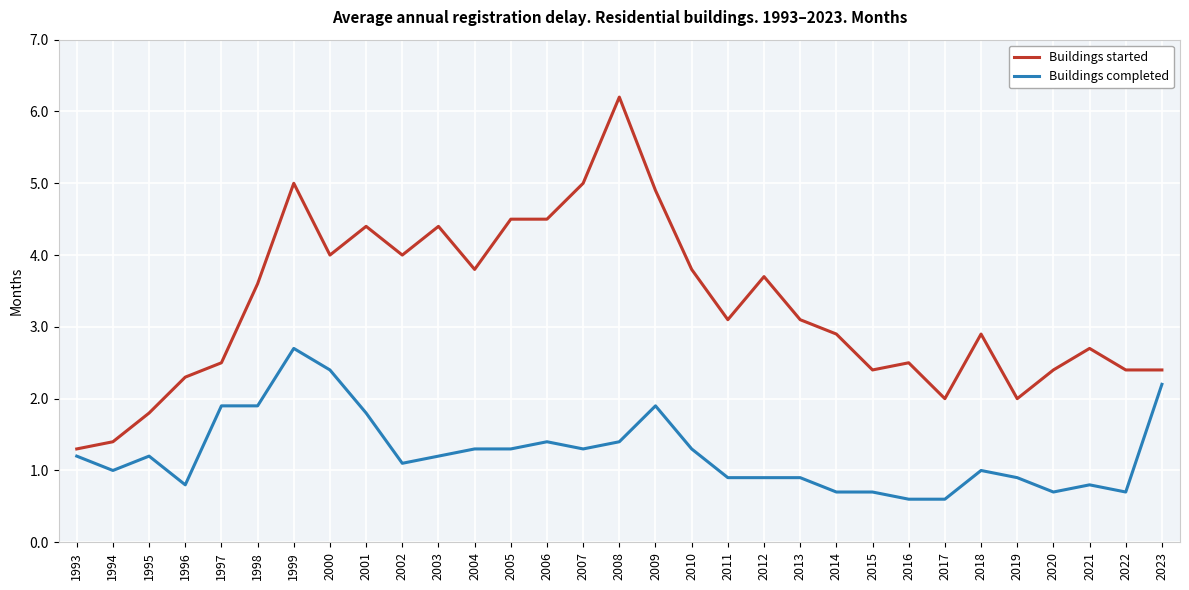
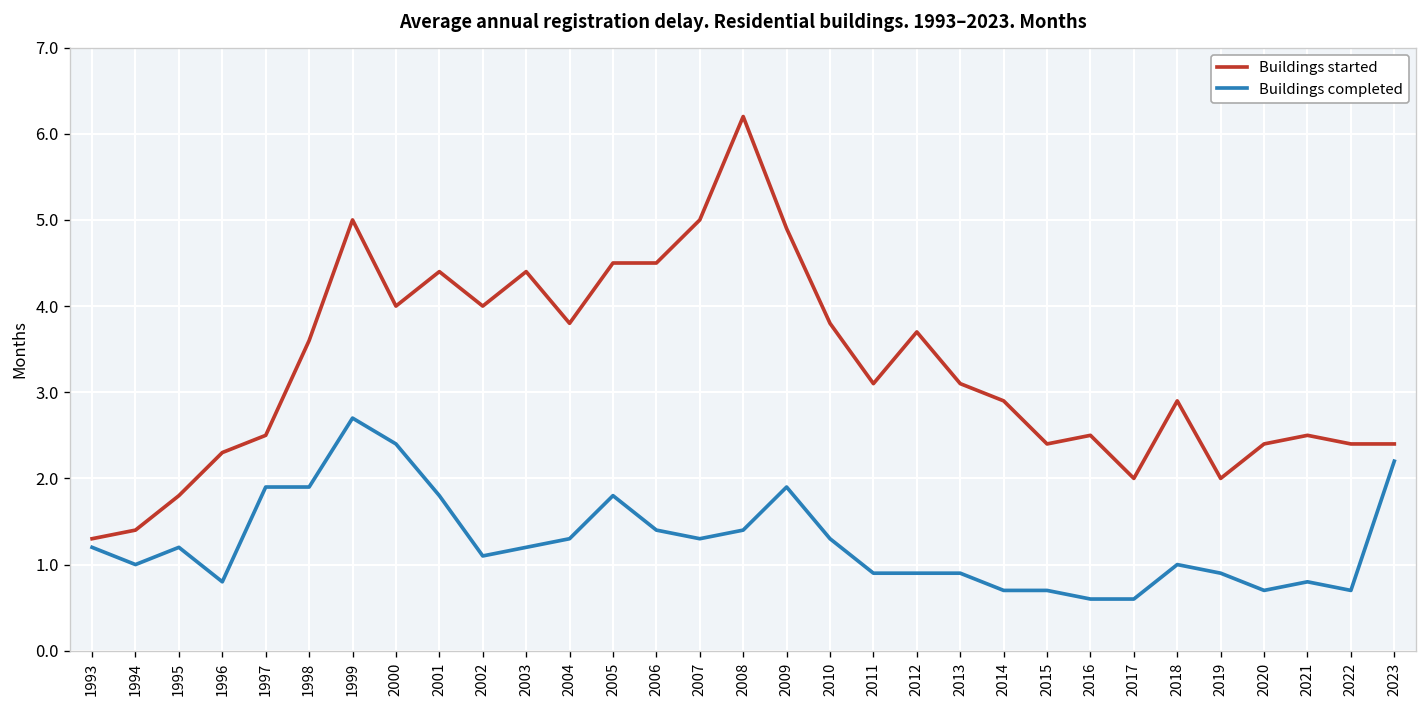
Buildings completed, 2005: 1.3 -> 1.8
Buildings started, 2021: 2.7 -> 2.5
